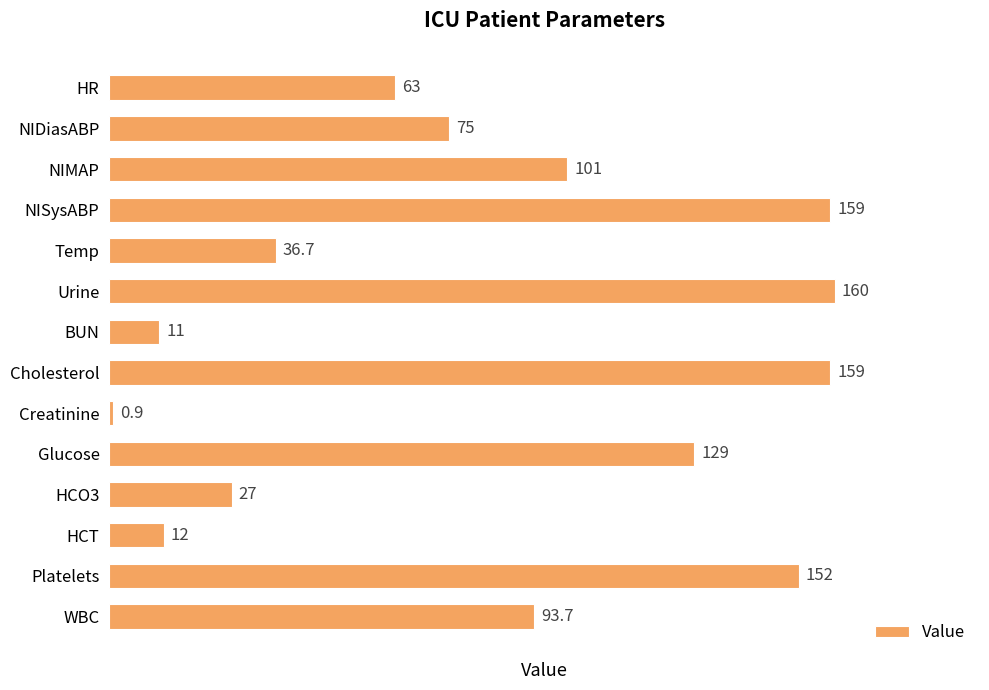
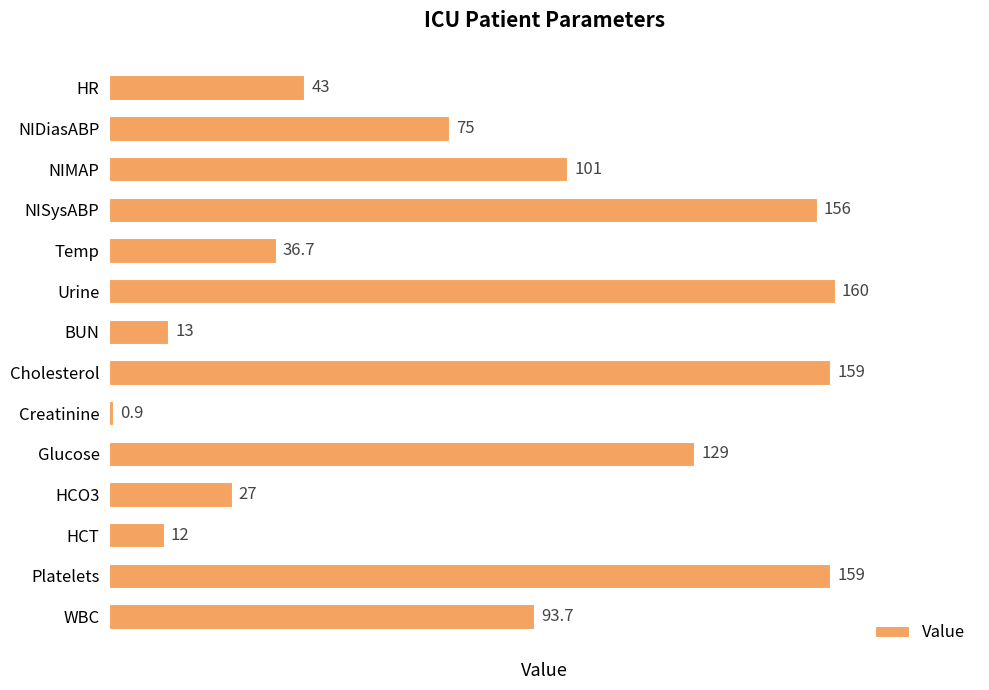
HR: 63 -> 43
NISysABP: 159 -> 156
BUN: 11 -> 13
Platelets: 152 -> 159
